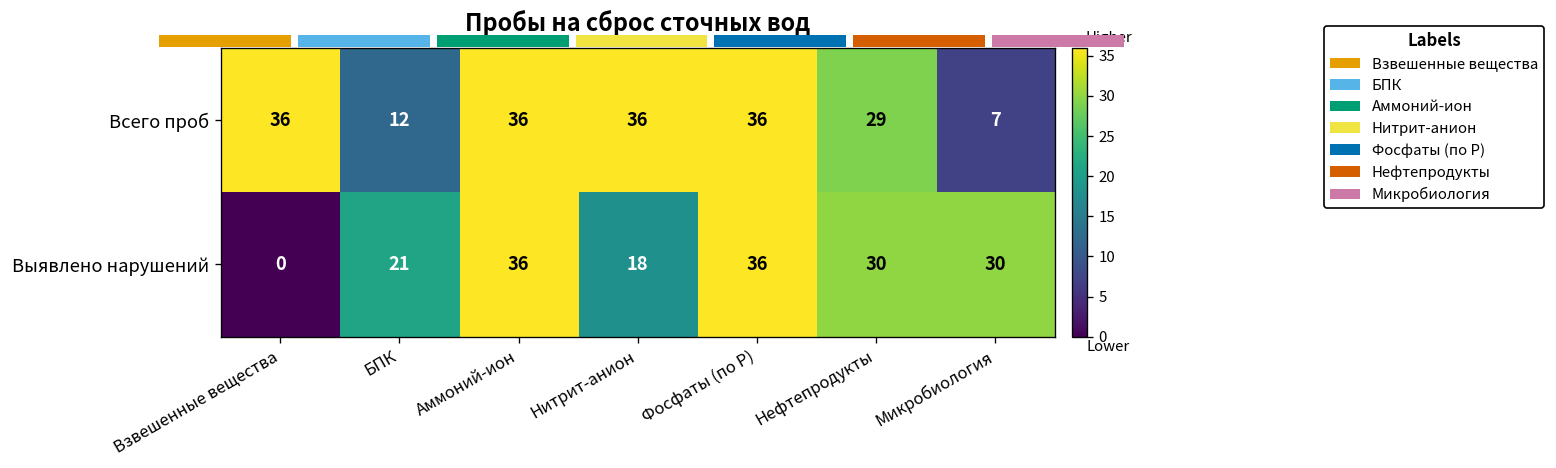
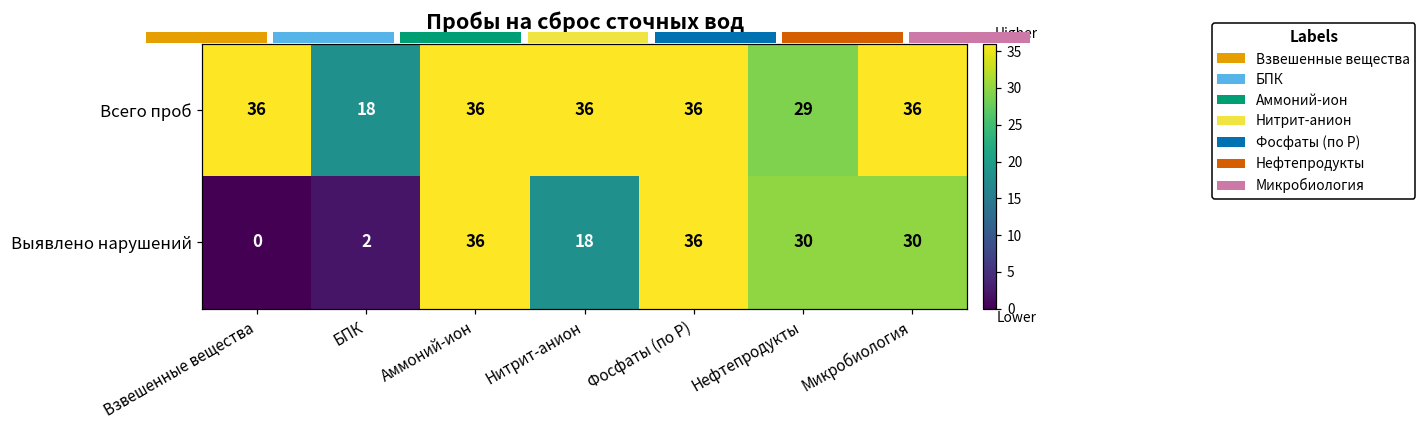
Всего проб, БПК: 12 -> 18
Всего проб, Микробиология: 7 -> 36
Выявлено нарушений, БПК: 21 -> 2
